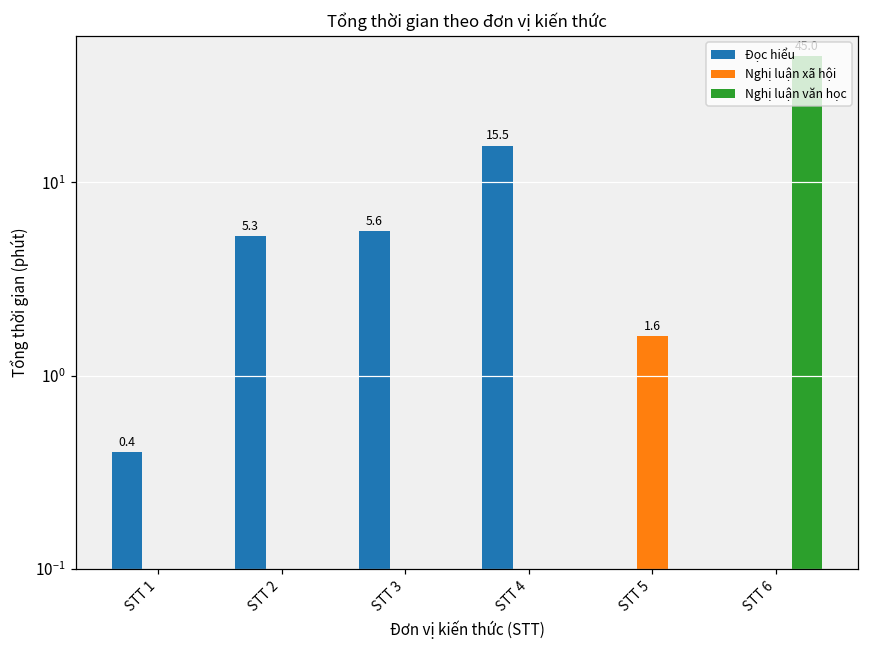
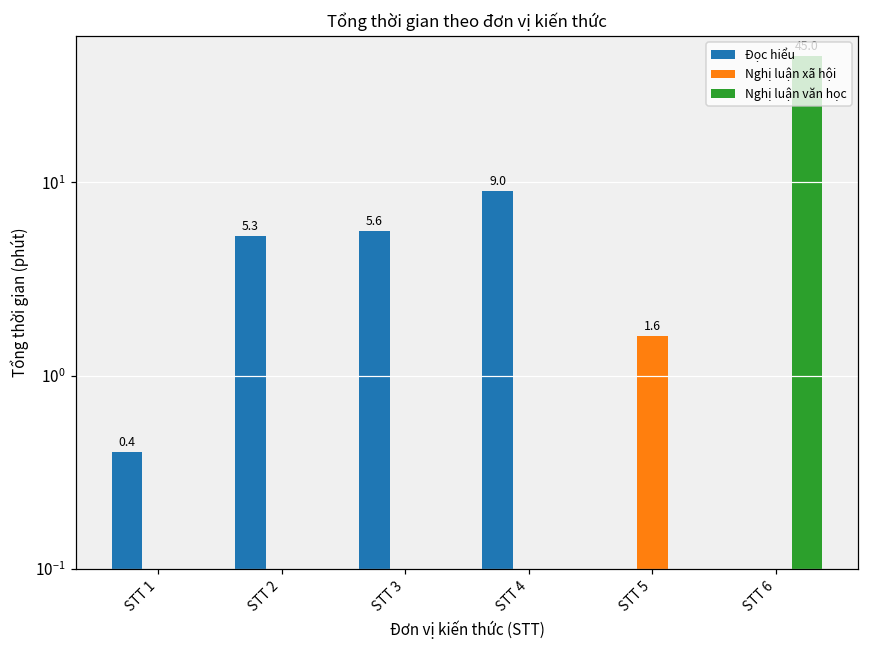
Đọc hiểu, STT 4: 15.5 -> 9.0
